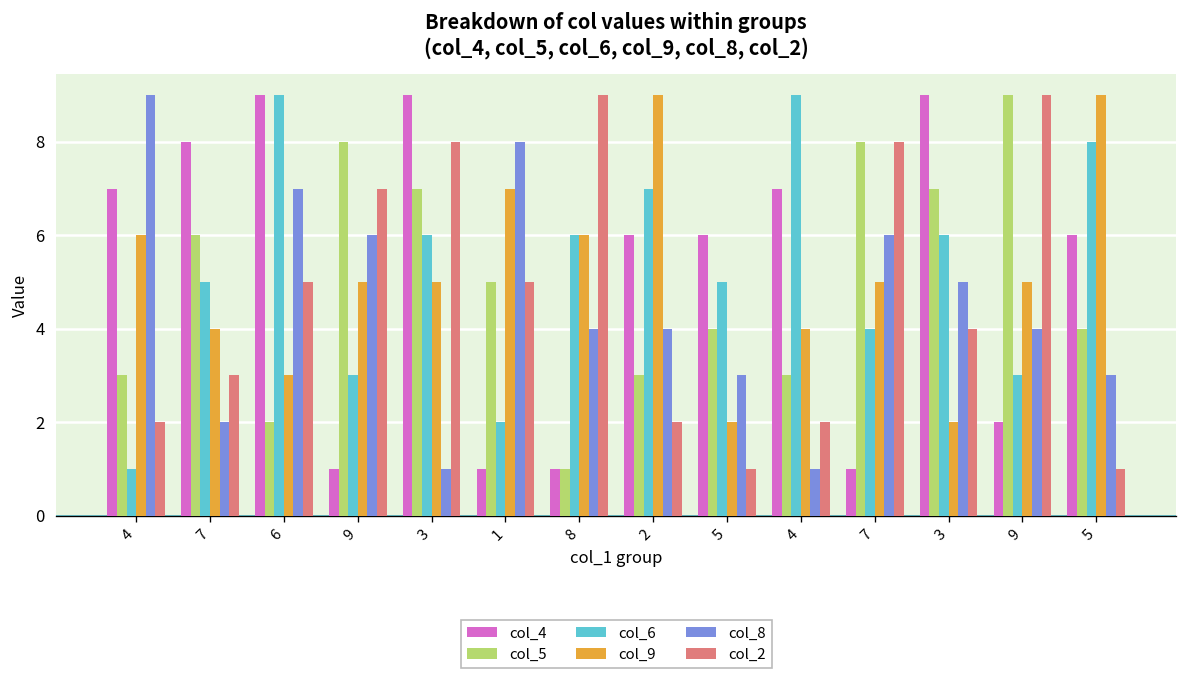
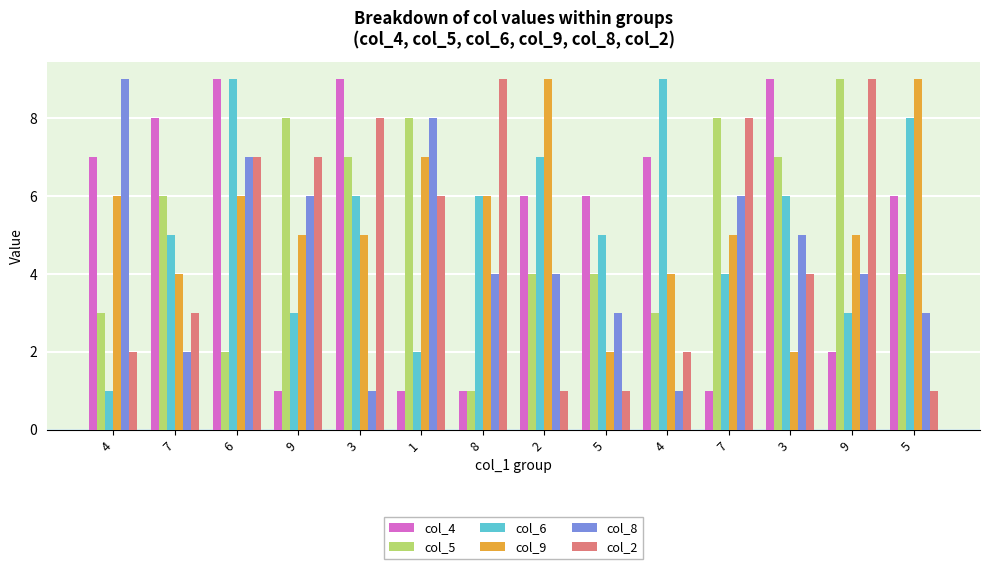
col_9, 6: 3 -> 6
col_2, 6: 5 -> 7
col_5, 1: 5 -> 8
col_2, 1: 5 -> 6
col_5, 2: 3 -> 4
col_2, 2: 2 -> 1
